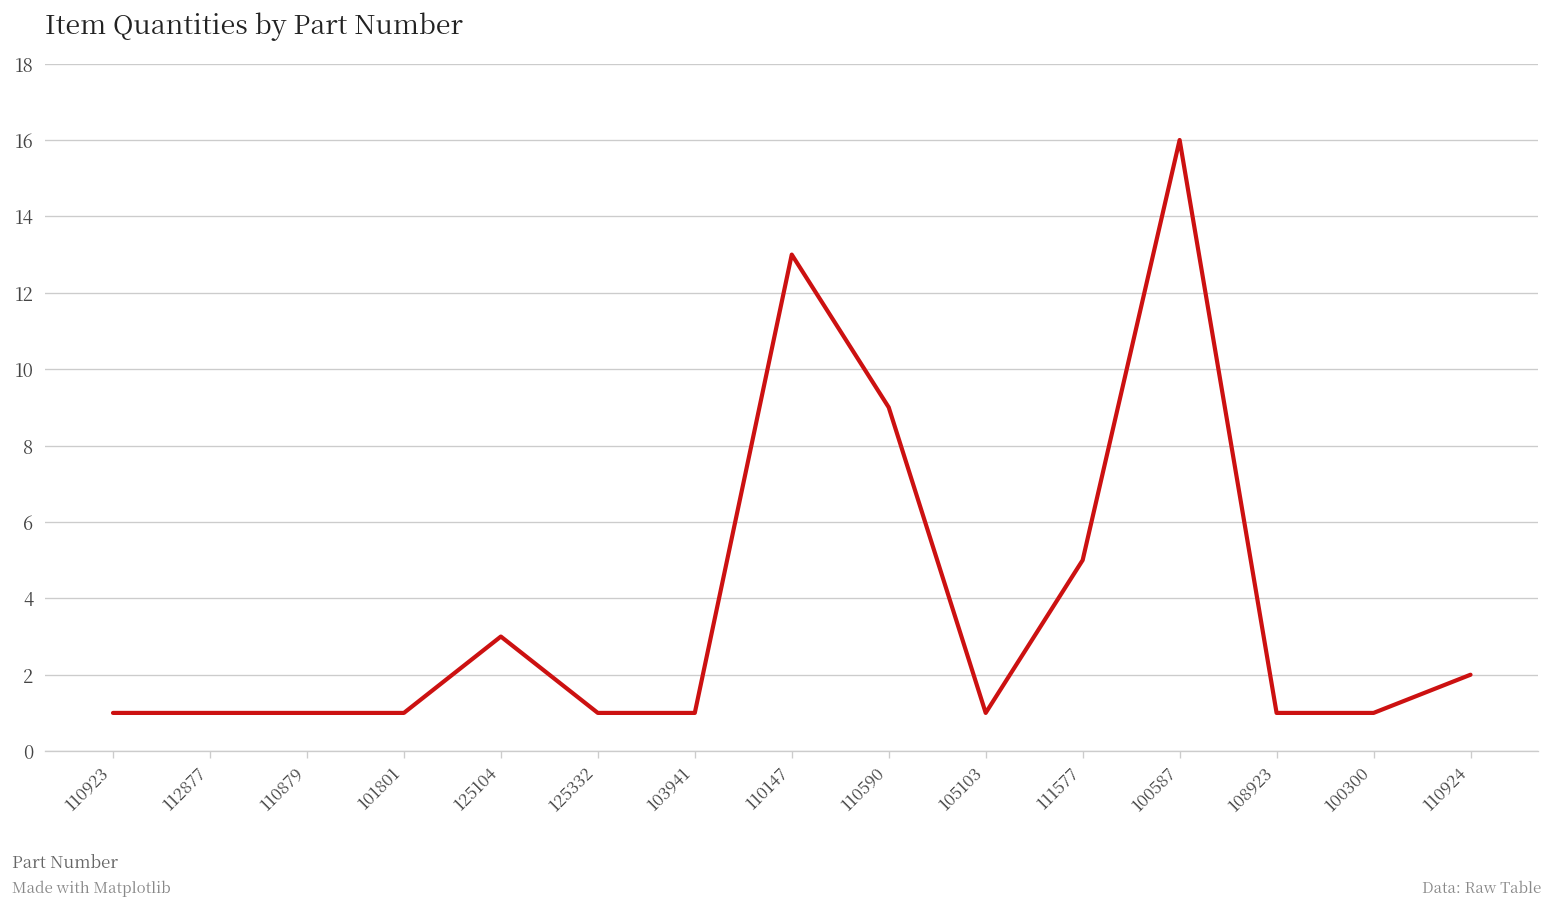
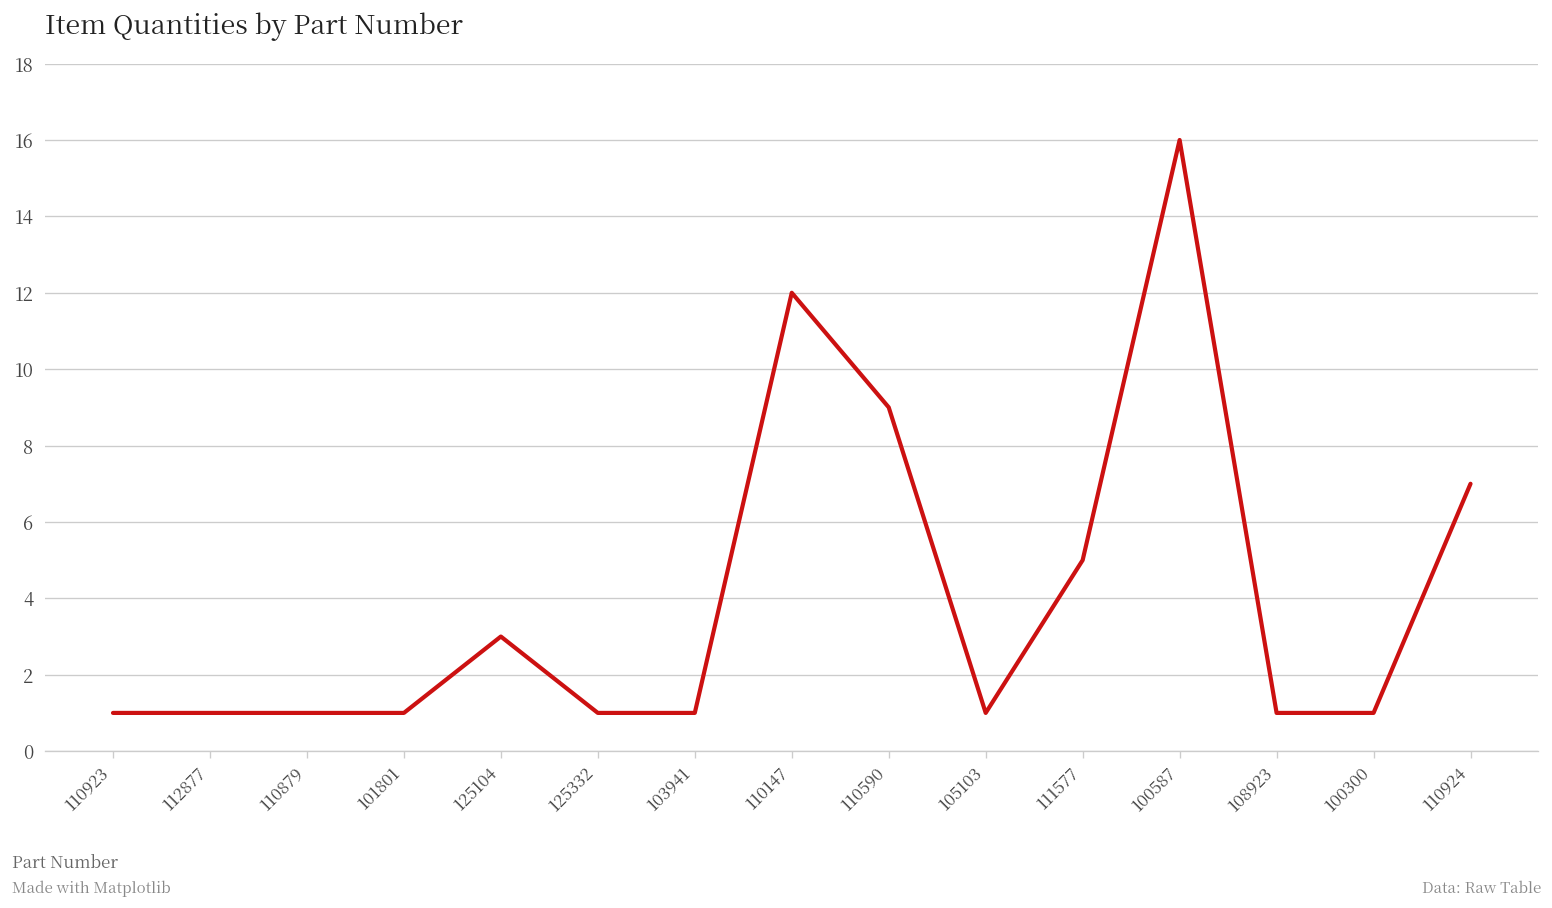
110147: 13 -> 12
110924: 2 -> 7
